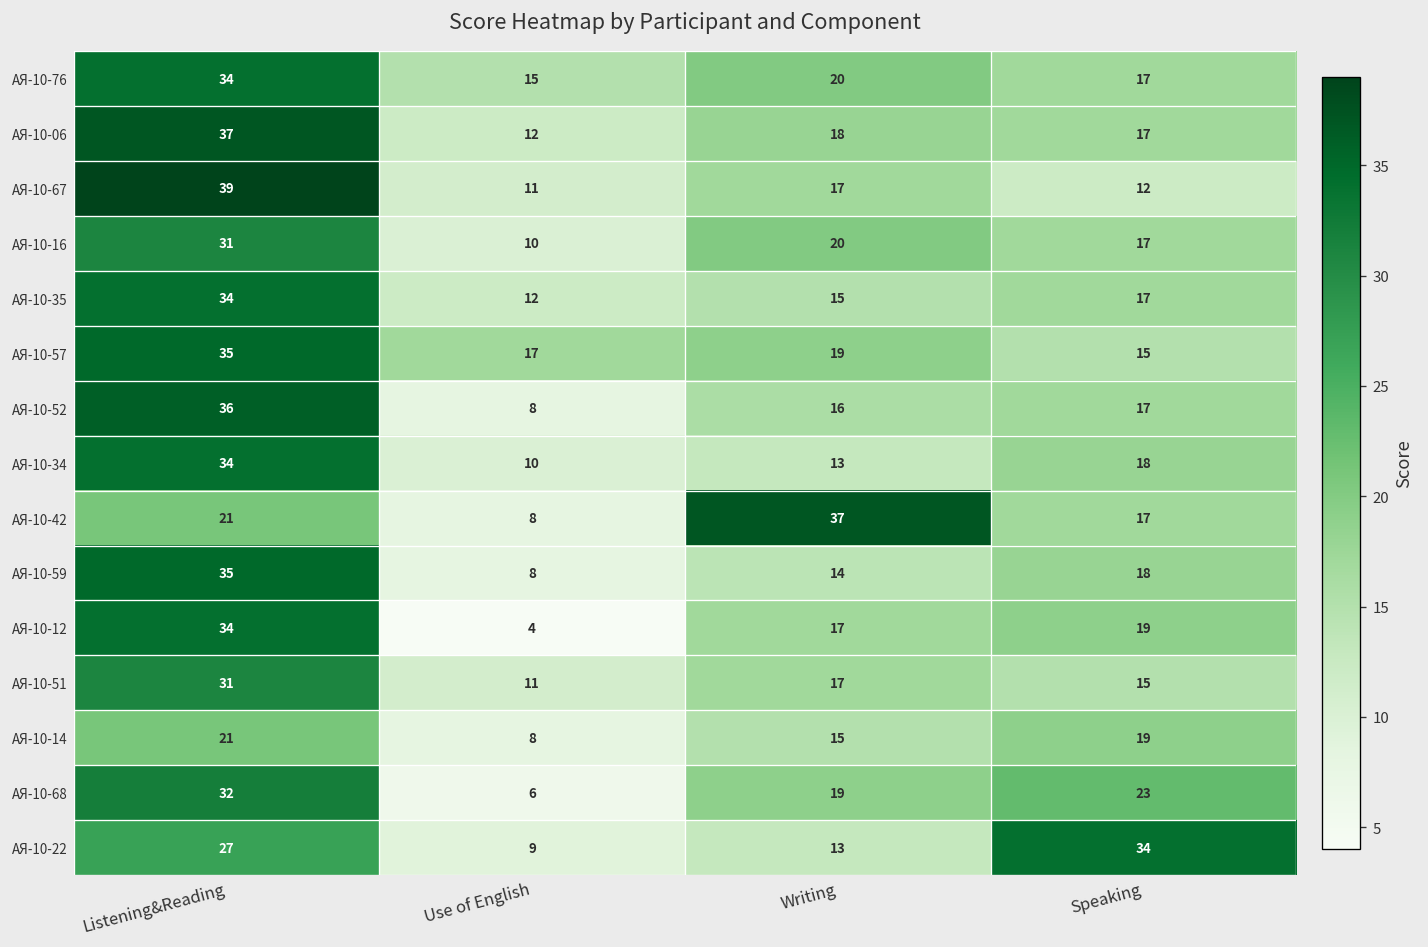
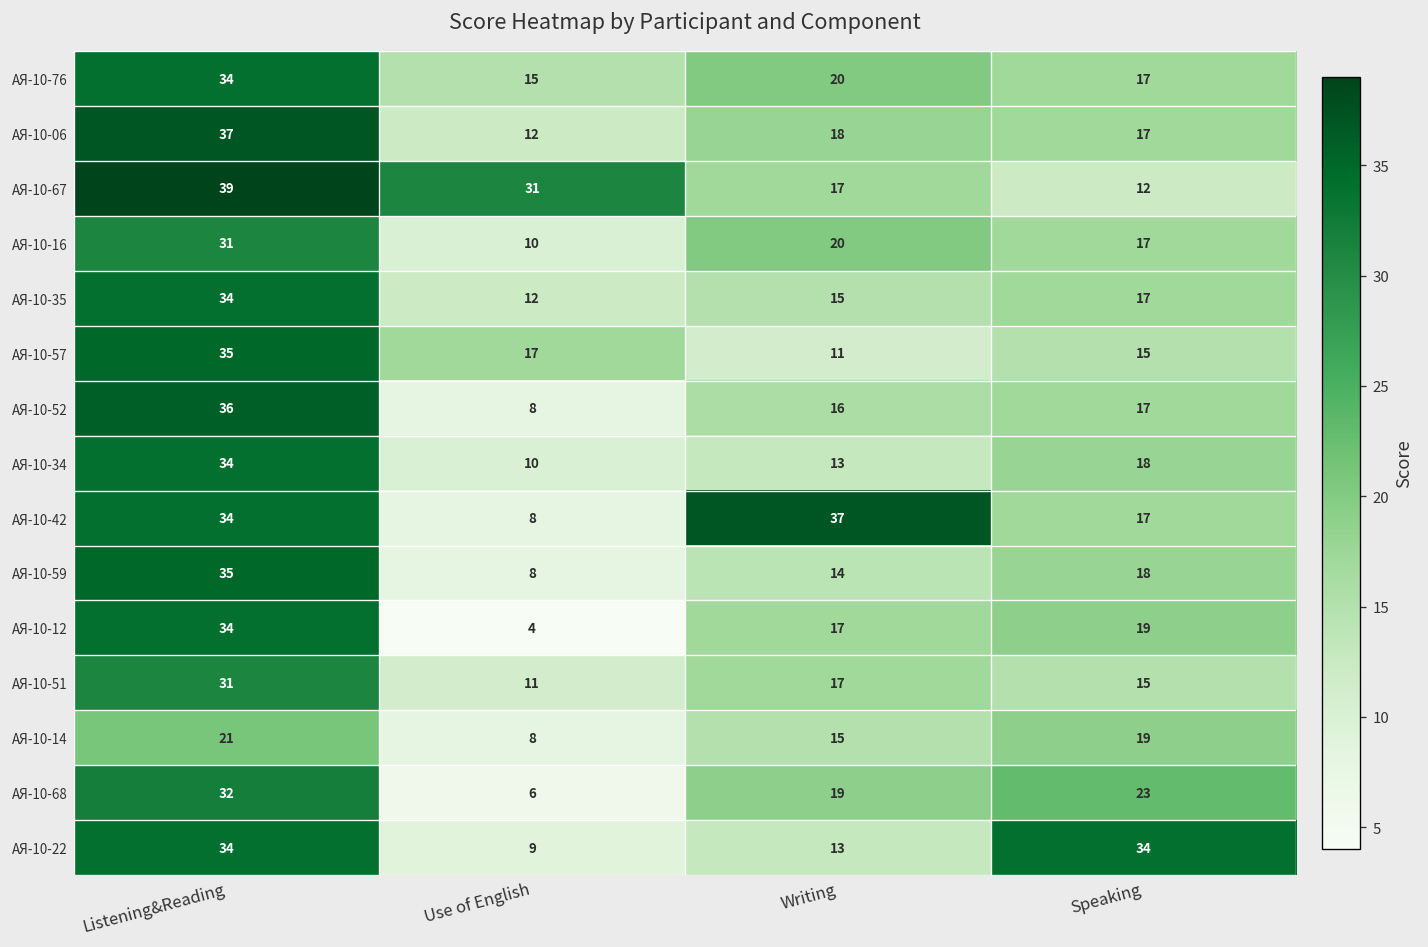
АЯ-10-67, Use of English: 11 -> 31
АЯ-10-57, Writing: 19 -> 11
АЯ-10-42, Listening&Reading: 21 -> 34
АЯ-10-22, Listening&Reading: 27 -> 34
